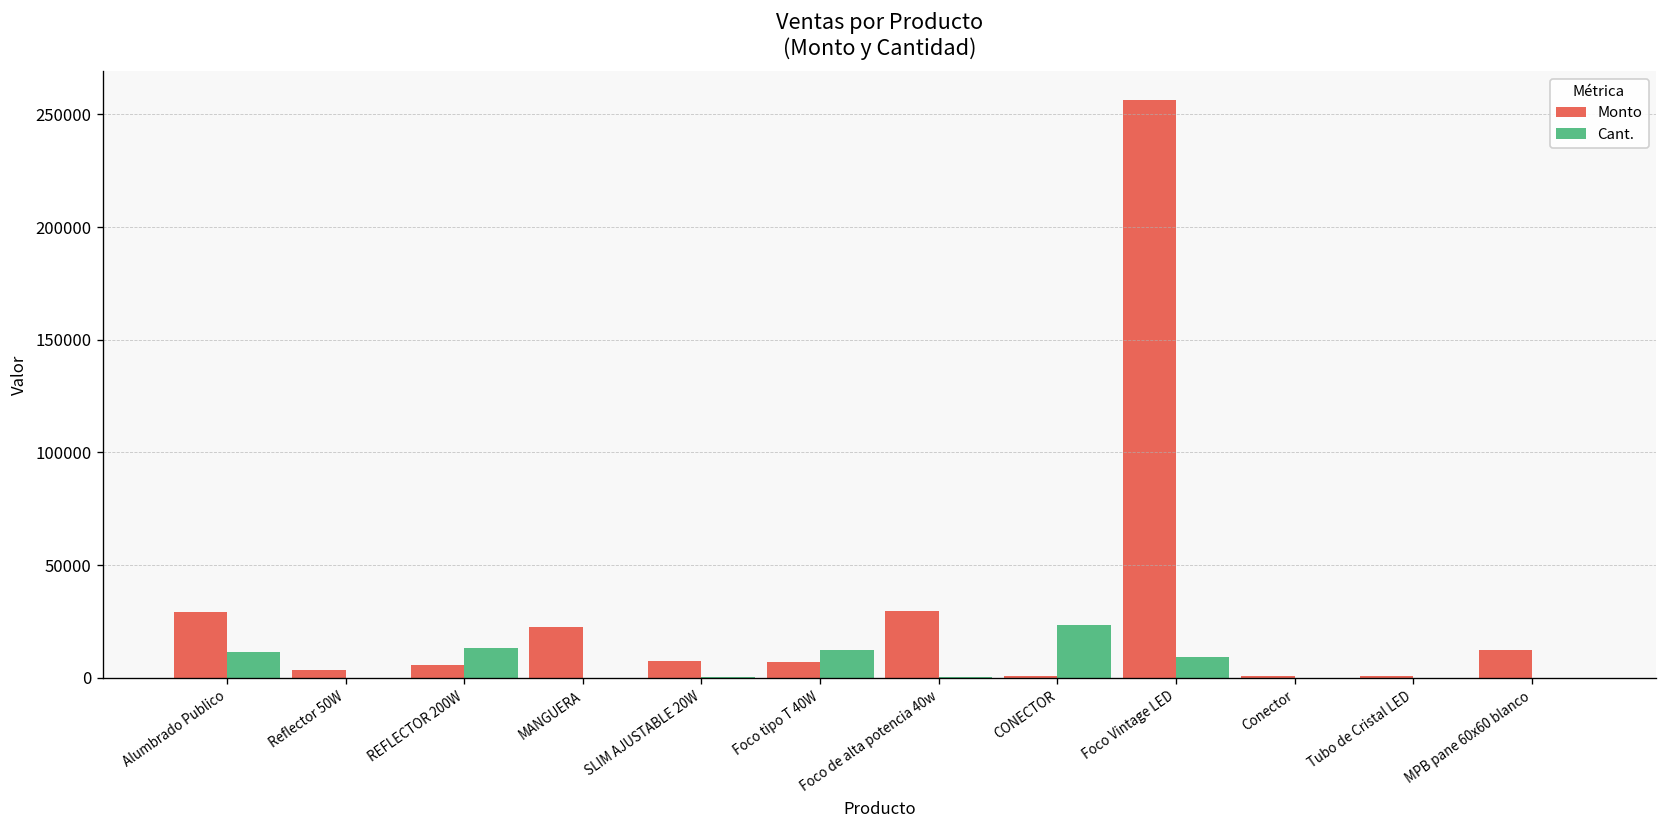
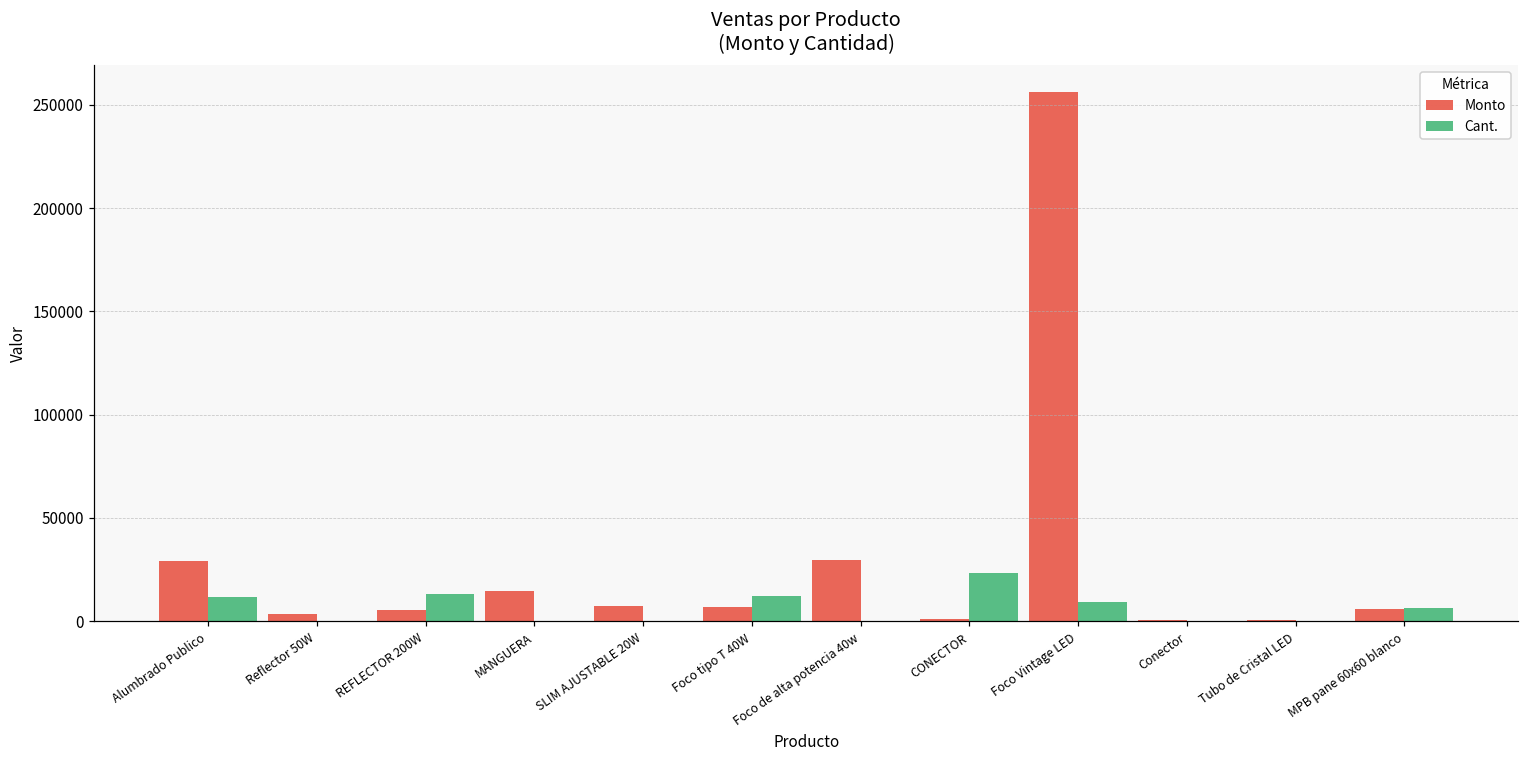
Monto, MANGUERA: 23000 -> 15000
Monto, MPB pane 60x60 blanco: 12000 -> 6000
Cant., MPB pane 60x60 blanco: 0 -> 6000
